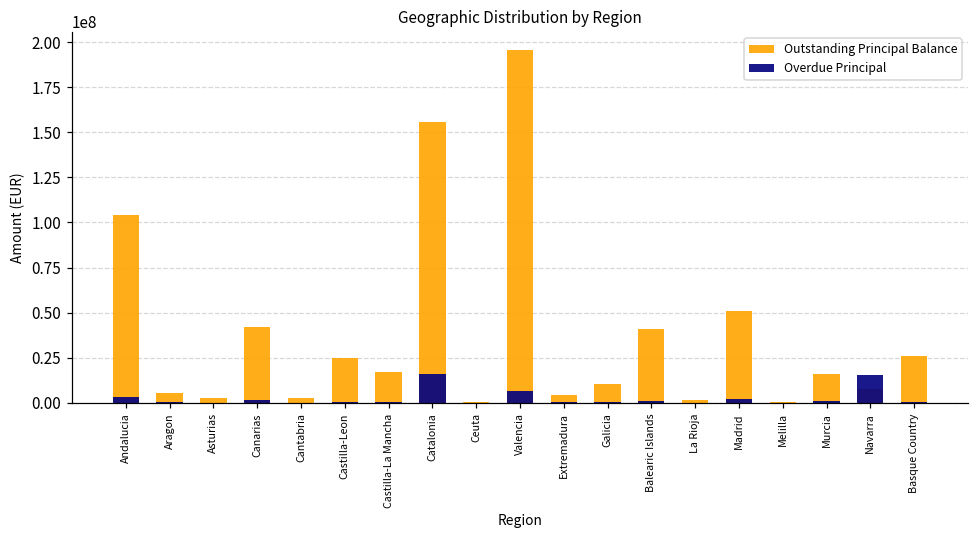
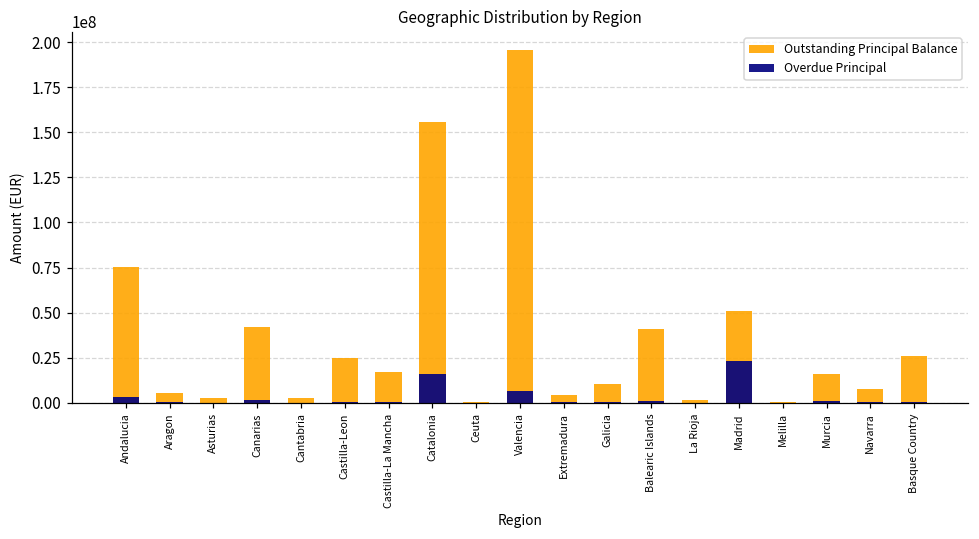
Outstanding Principal Balance, Andalucia: 104000000 -> 75000000
Overdue Principal, Madrid: 2000000 -> 23000000
Overdue Principal, Navarra: 15000000 -> 0
